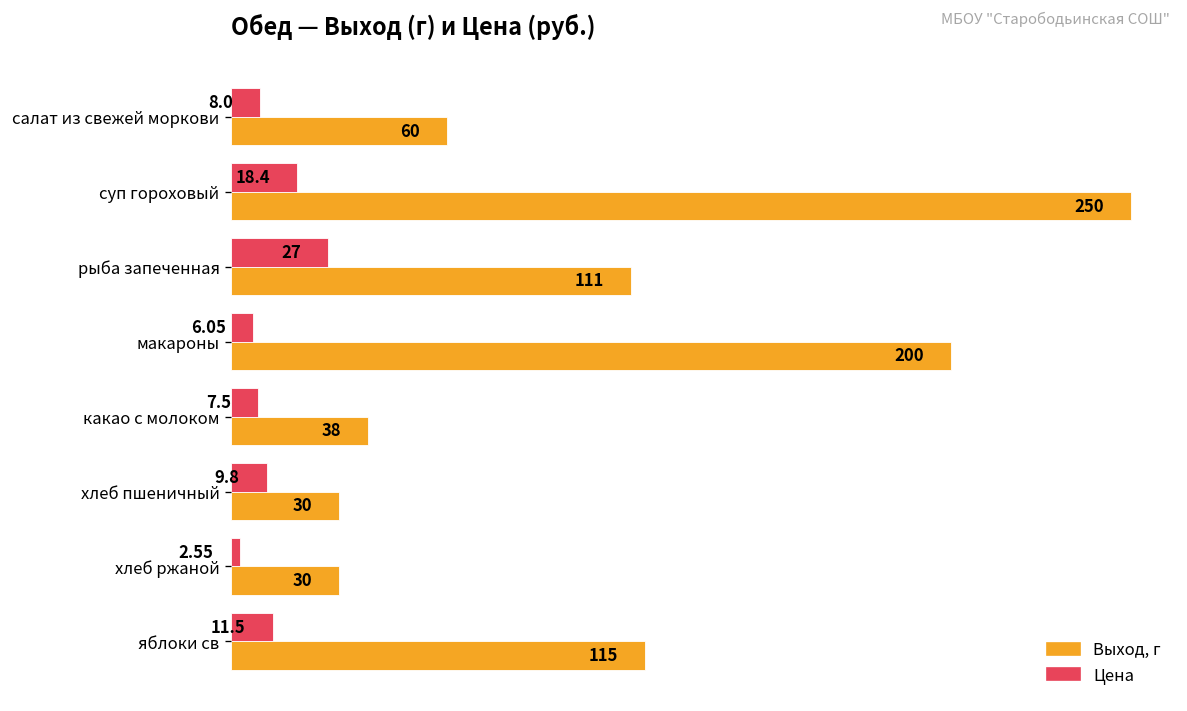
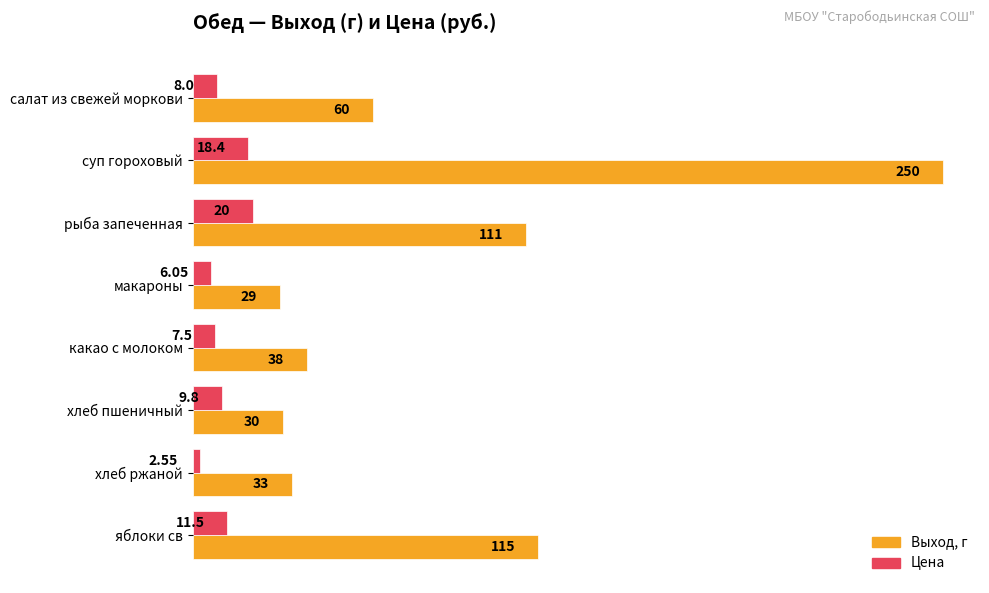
Цена, рыба запеченная: 27 -> 20
Выход, г, макароны: 200 -> 29
Выход, г, хлеб ржаной: 30 -> 33
